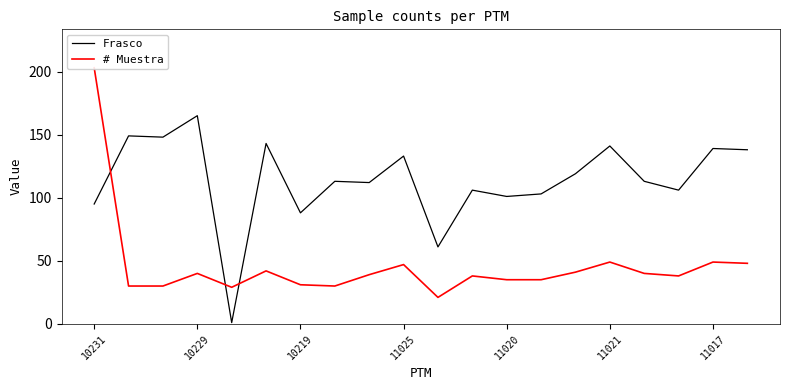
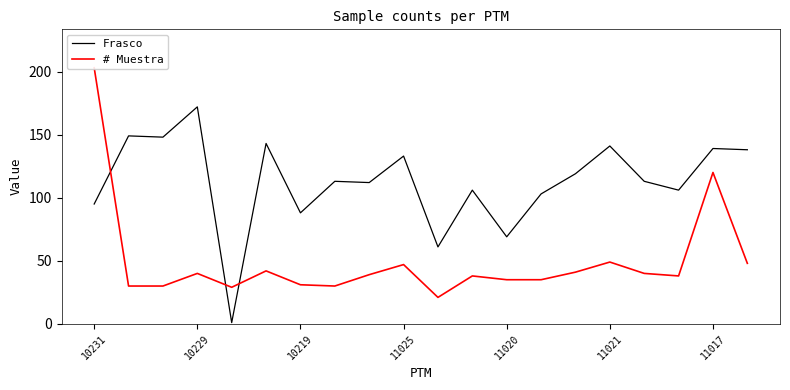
Frasco, 10229: 165 -> 172
Frasco, 11020: 101 -> 69
# Muestra, 11017: 49 -> 120
